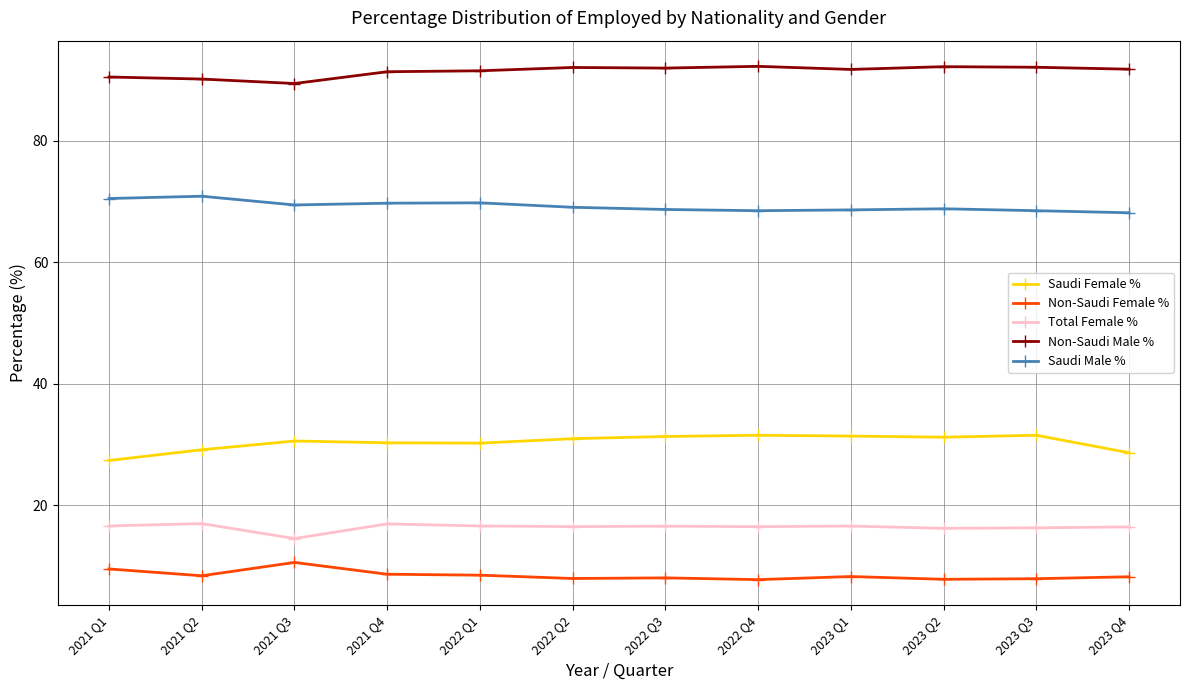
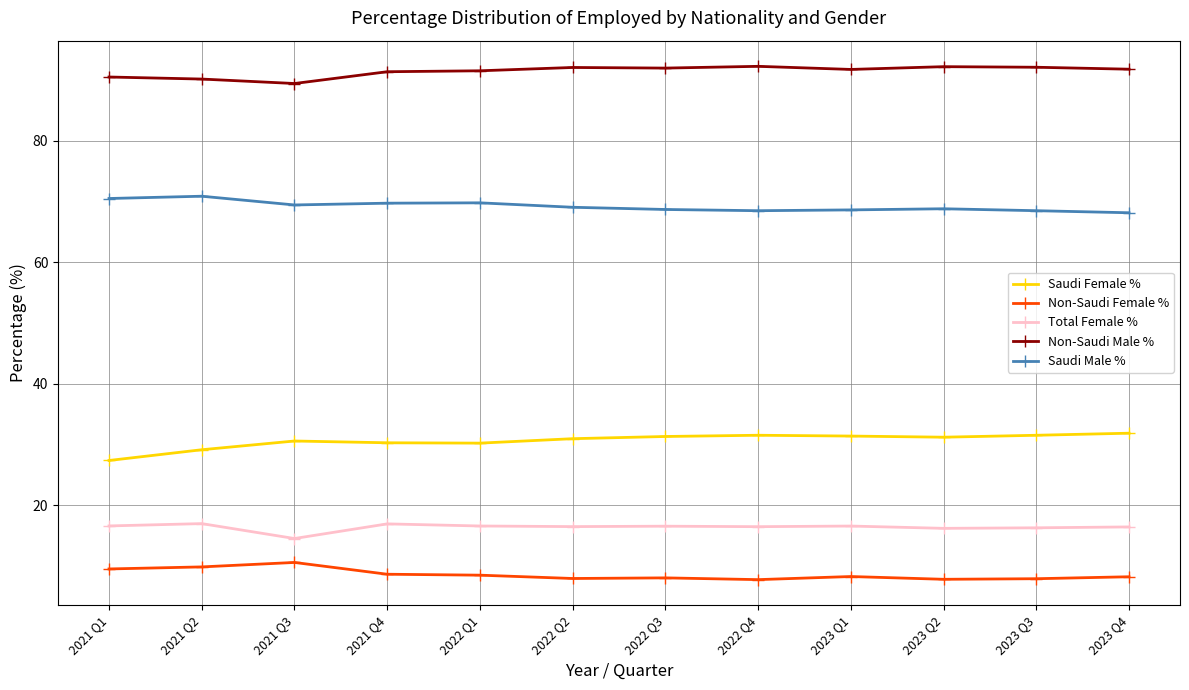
Non-Saudi Female %, 2021 Q2: 8 -> 10
Saudi Female %, 2023 Q4: 29 -> 32
